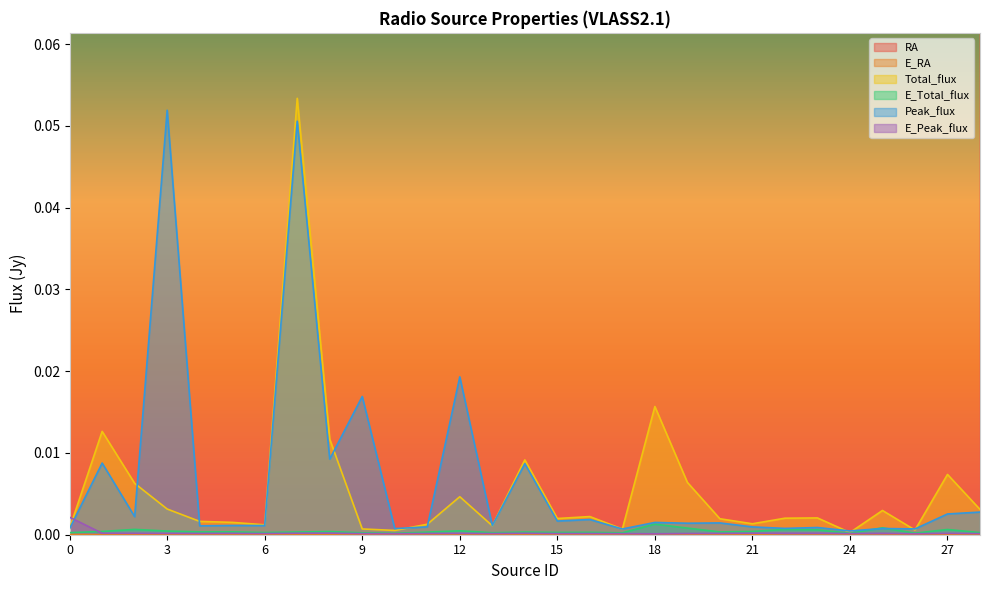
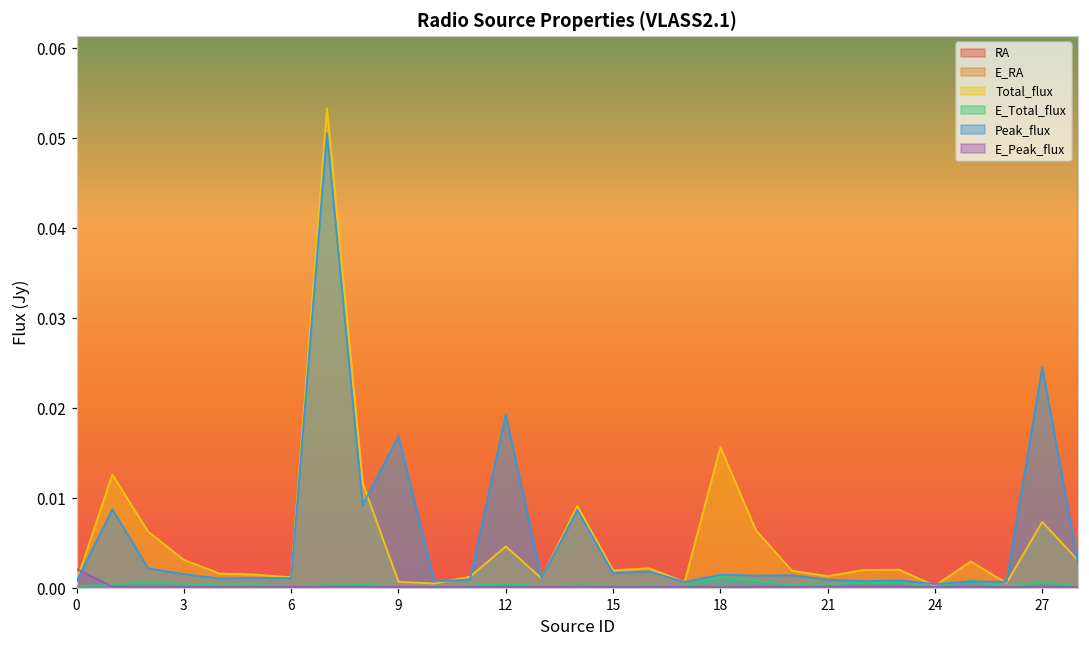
Peak_flux, 3: 0.052 -> 0.002
Peak_flux, 27: 0.003 -> 0.025
